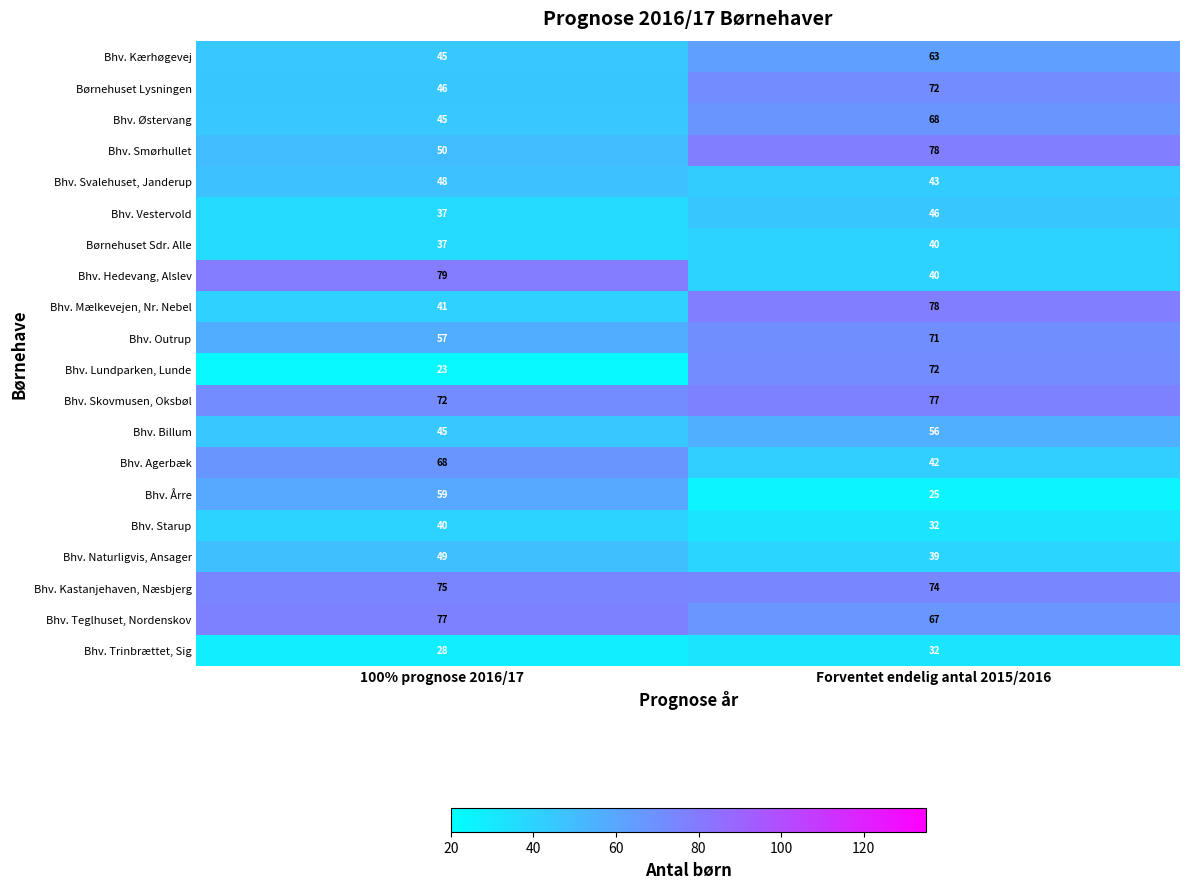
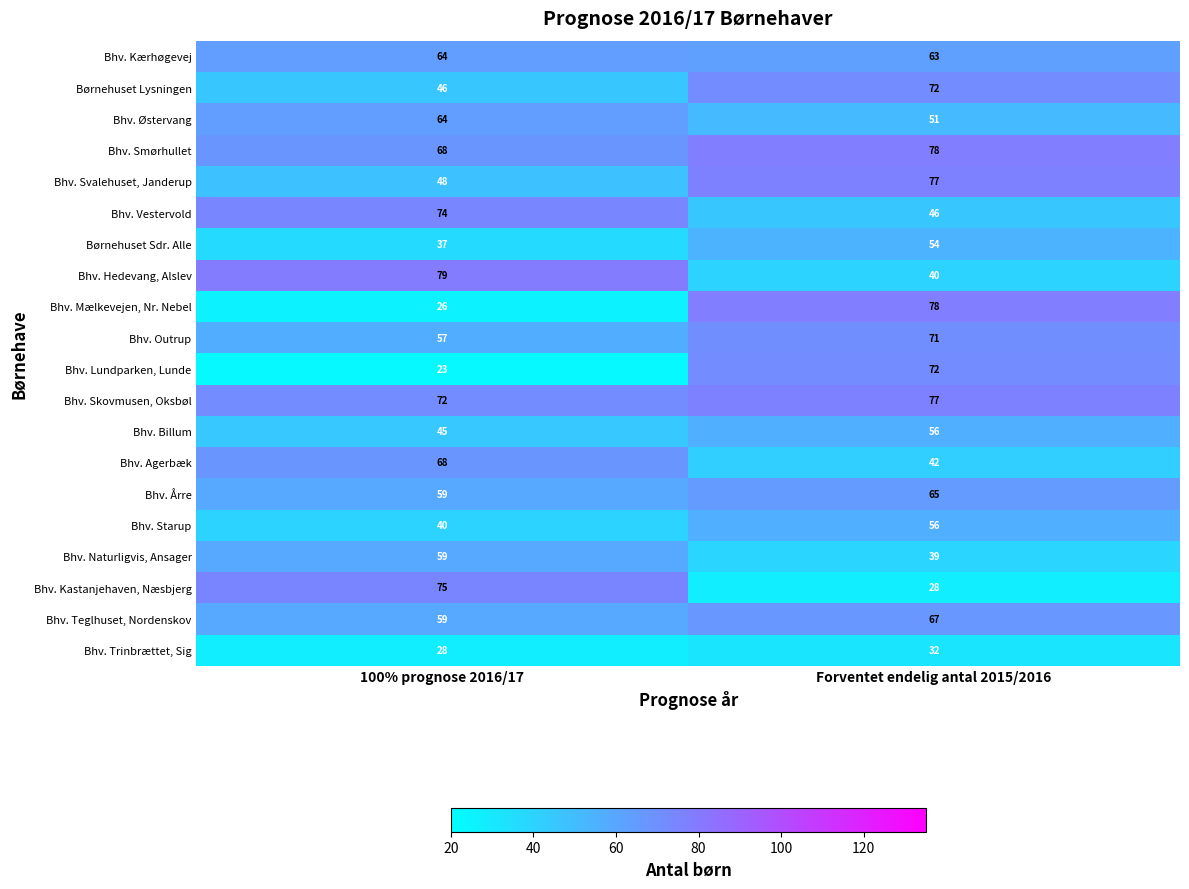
Bhv. Kærhøgevej, 100% prognose 2016/17: 45 -> 64
Bhv. Østervang, 100% prognose 2016/17: 45 -> 64
Bhv. Østervang, Forventet endelig antal 2015/2016: 68 -> 51
Bhv. Smørhullet, 100% prognose 2016/17: 50 -> 68
Bhv. Svalehuset, Janderup, Forventet endelig antal 2015/2016: 43 -> 77
Bhv. Vestervold, 100% prognose 2016/17: 37 -> 74
Børnehuset Sdr. Alle, Forventet endelig antal 2015/2016: 40 -> 54
Bhv. Mælkevejen, Nr. Nebel, 100% prognose 2016/17: 41 -> 26
Bhv. Årre, Forventet endelig antal 2015/2016: 25 -> 65
Bhv. Starup, Forventet endelig antal 2015/2016: 32 -> 56
Bhv. Naturligvis, Ansager, 100% prognose 2016/17: 49 -> 59
Bhv. Kastanjehaven, Næsbjerg, Forventet endelig antal 2015/2016: 74 -> 28
Bhv. Teglhuset, Nordenskov, 100% prognose 2016/17: 77 -> 59
